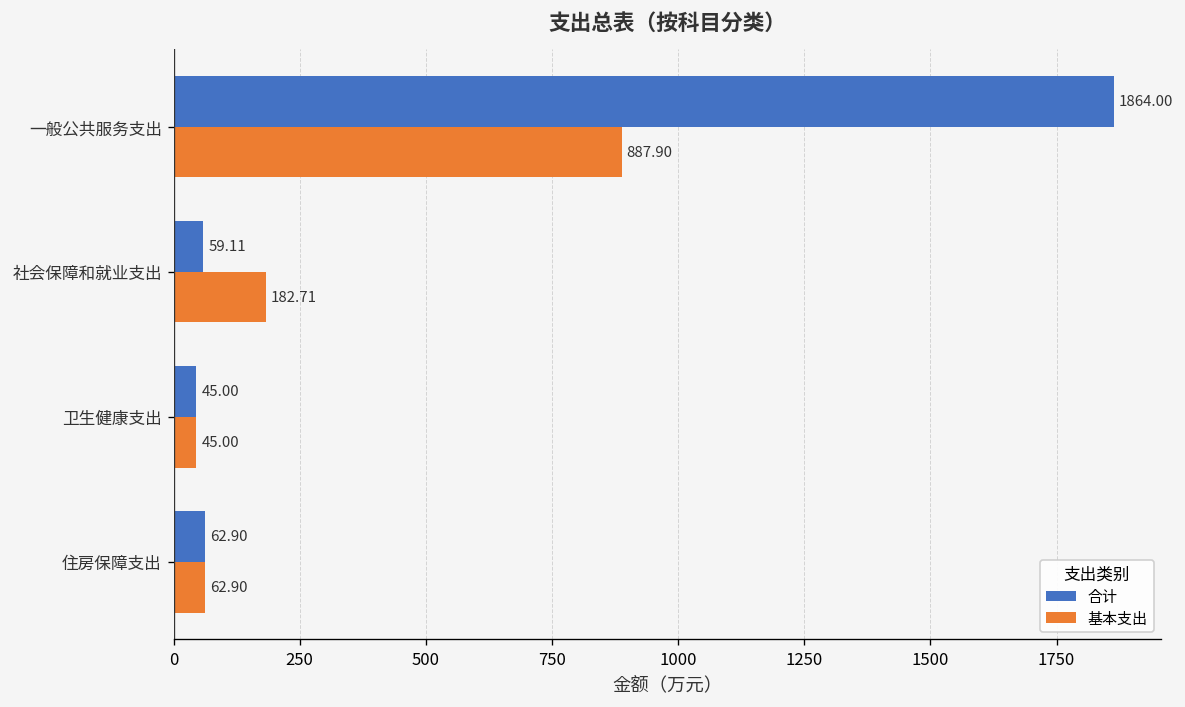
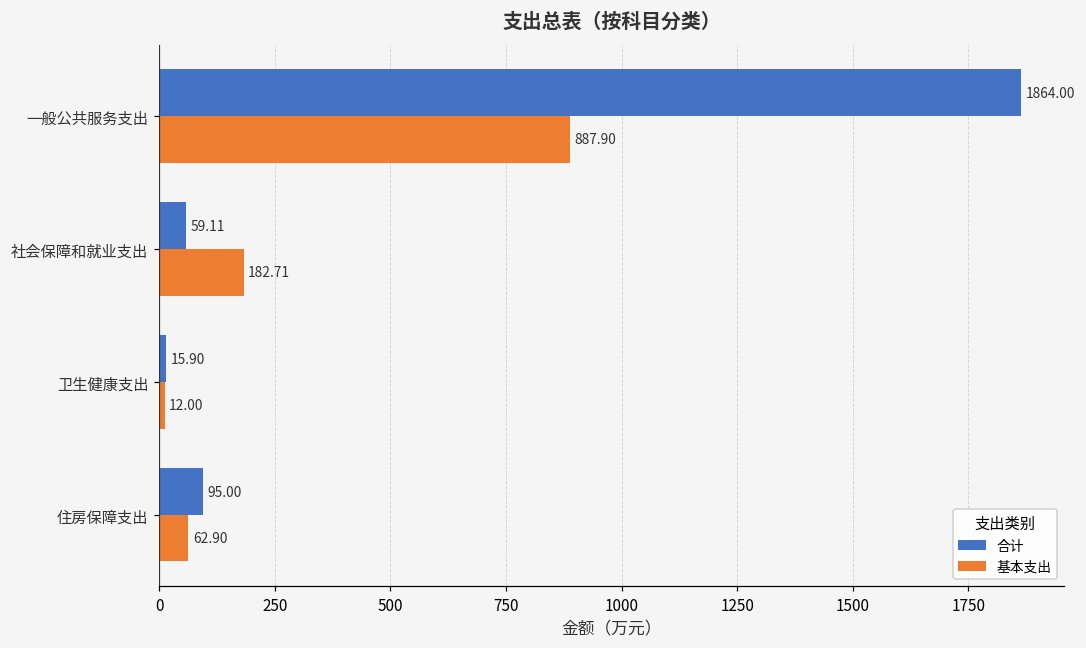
合计, 卫生健康支出: 45.00 -> 15.90
基本支出, 卫生健康支出: 45.00 -> 12.00
合计, 住房保障支出: 62.90 -> 95.00
